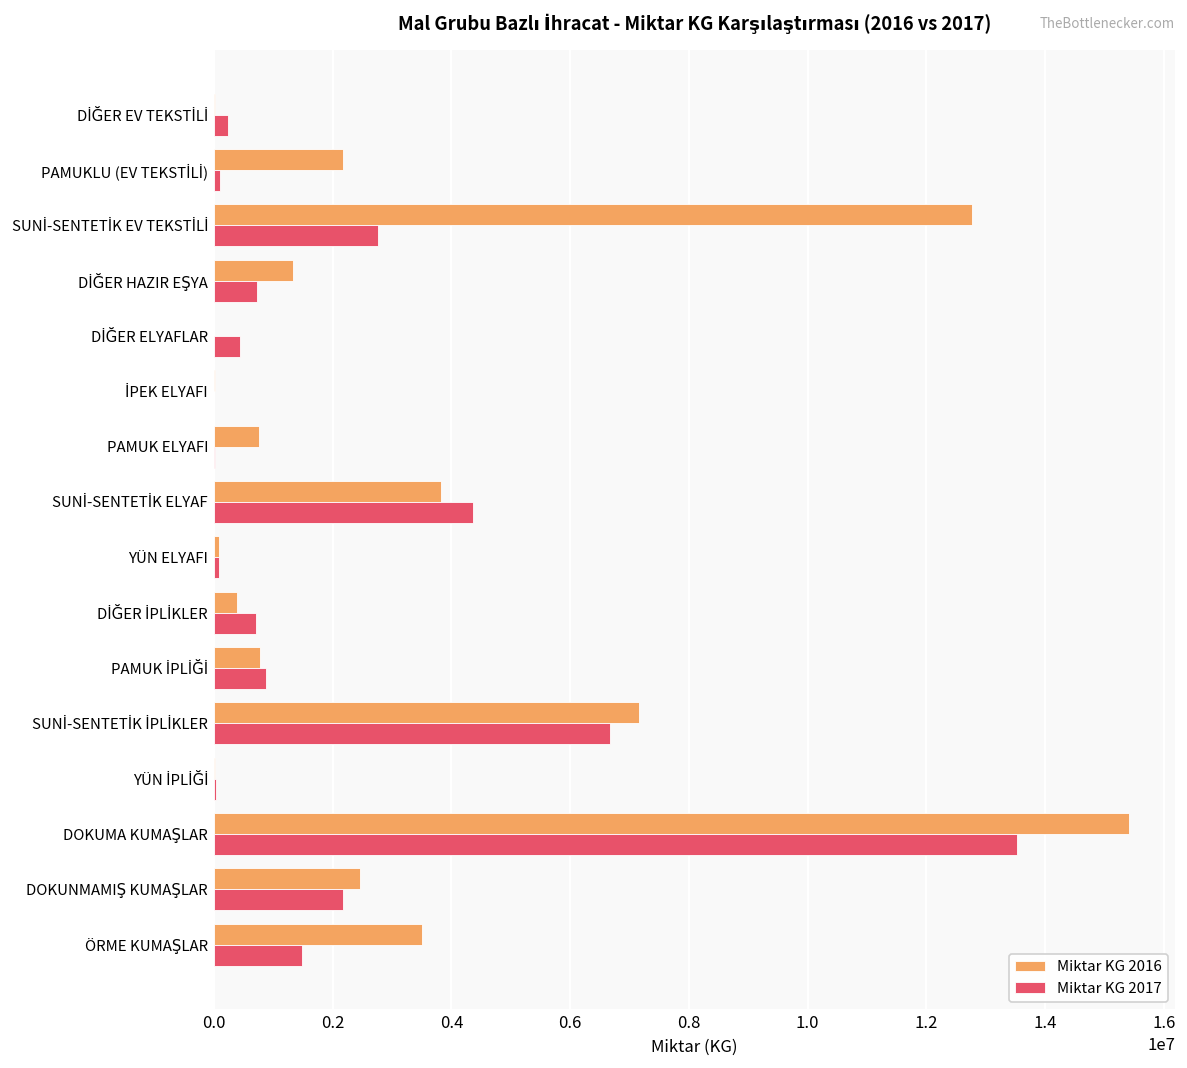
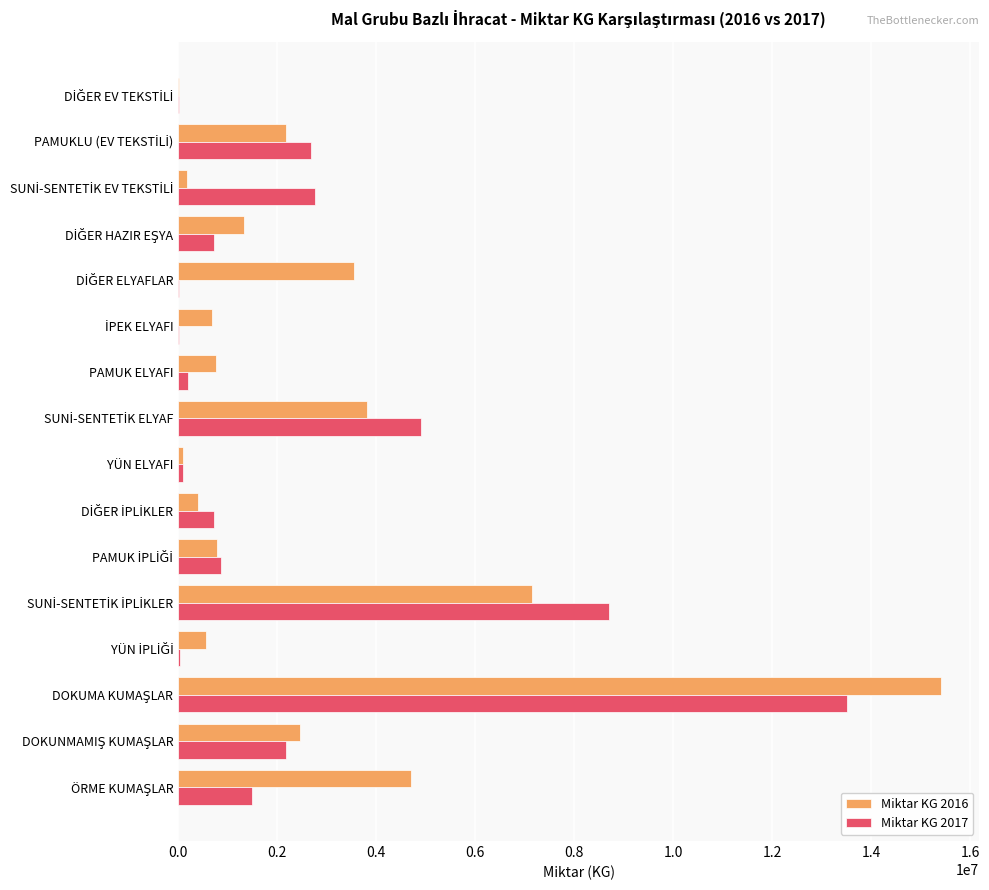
Miktar KG 2017, DİĞER EV TEKSTİLİ: 200000 -> 0
Miktar KG 2017, PAMUKLU (EV TEKSTİLİ): 100000 -> 2700000
Miktar KG 2016, SUNİ-SENTETİK EV TEKSTİLİ: 12800000 -> 200000
Miktar KG 2016, DİĞER ELYAFLAR: 0 -> 3500000
Miktar KG 2017, DİĞER ELYAFLAR: 400000 -> 0
Miktar KG 2016, İPEK ELYAFI: 0 -> 700000
Miktar KG 2017, PAMUK ELYAFI: 0 -> 200000
Miktar KG 2017, SUNİ-SENTETİK ELYAF: 4400000 -> 4900000
Miktar KG 2017, SUNİ-SENTETİK İPLİKLER: 6700000 -> 8700000
Miktar KG 2016, YÜN İPLİĞİ: 0 -> 600000
Miktar KG 2016, ÖRME KUMAŞLAR: 3500000 -> 4700000
